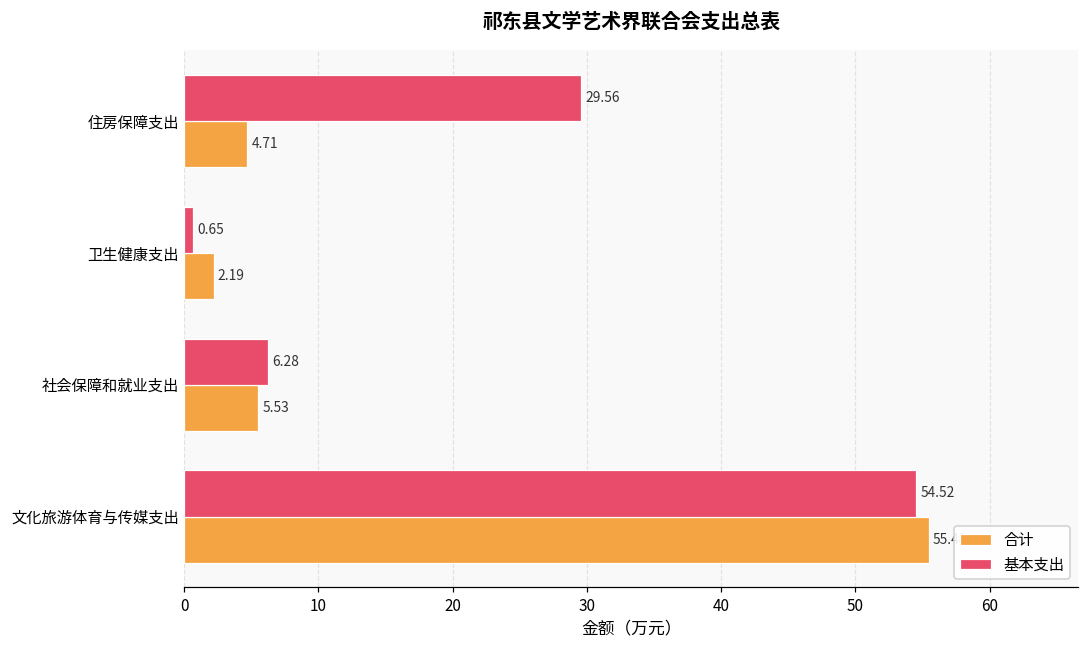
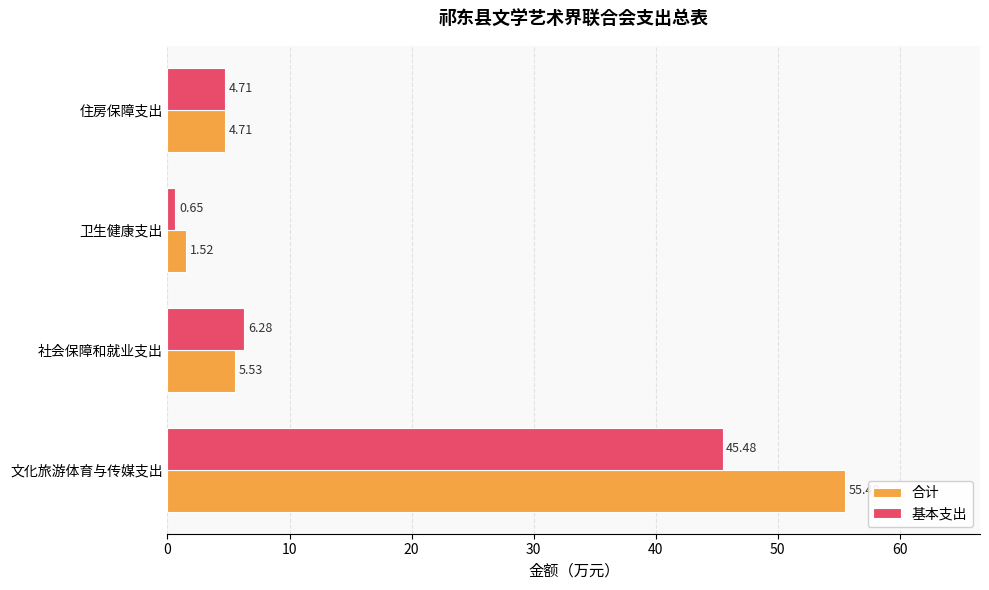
基本支出, 住房保障支出: 29.56 -> 4.71
合计, 卫生健康支出: 2.19 -> 1.52
基本支出, 文化旅游体育与传媒支出: 54.52 -> 45.48
